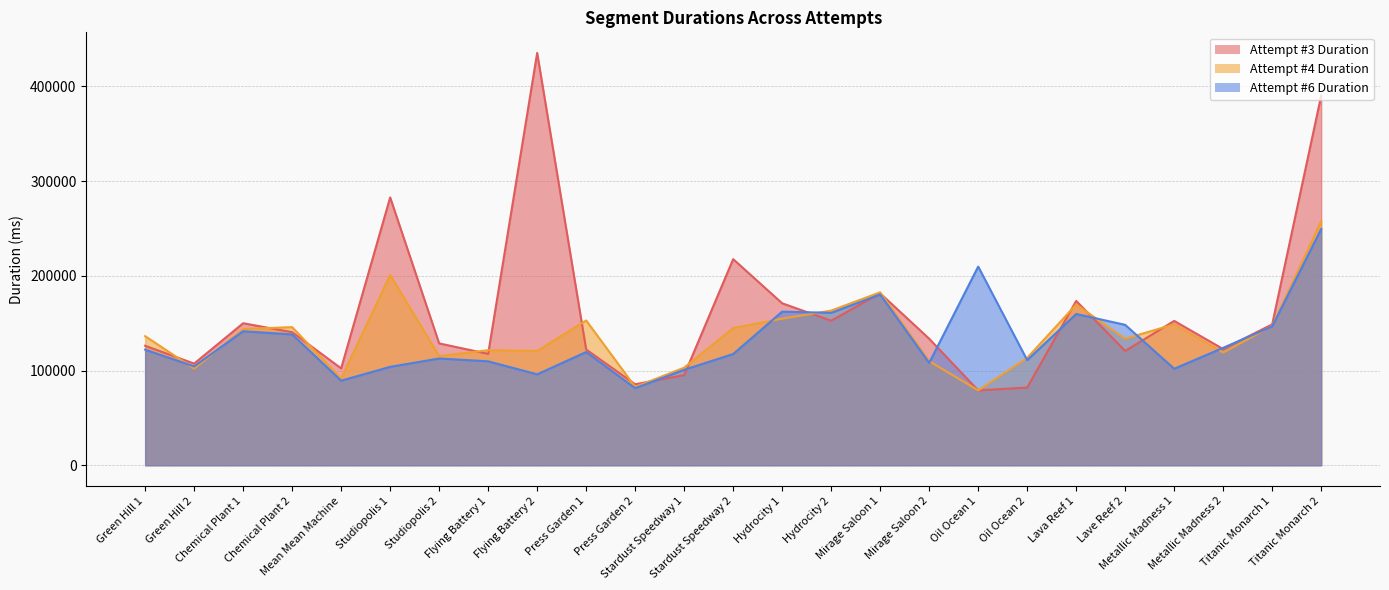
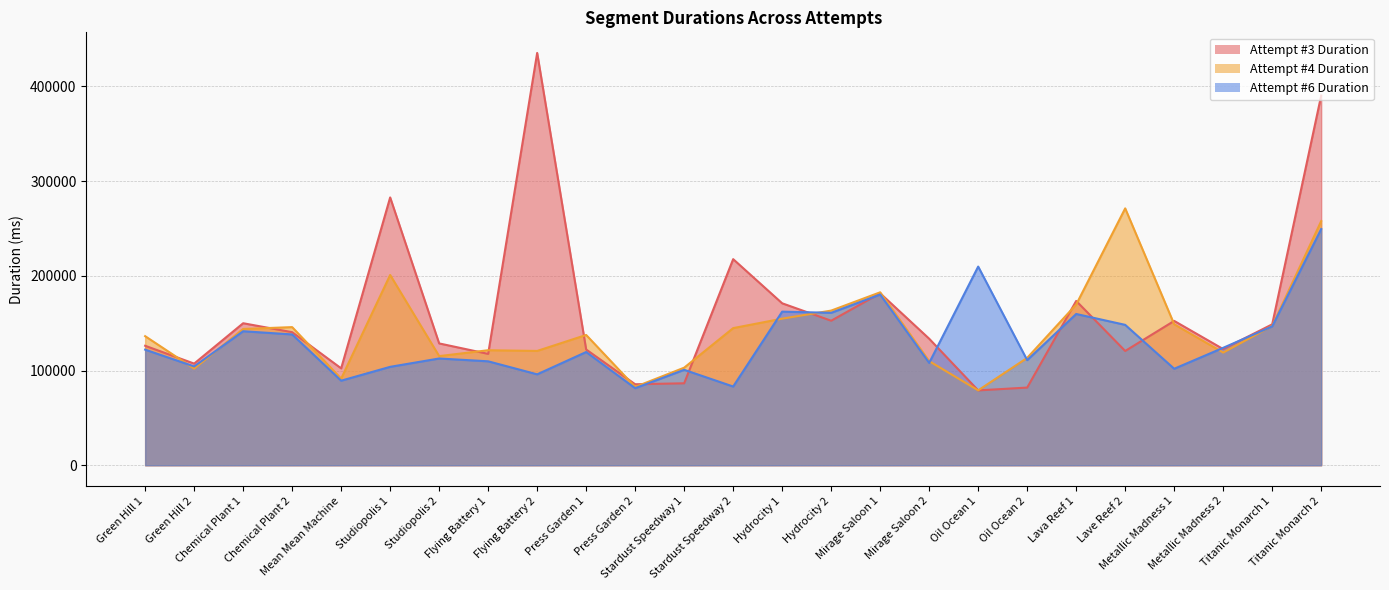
Attempt #4 Duration, Press Garden 1: 150000 -> 140000
Attempt #3 Duration, Stardust Speedway 1: 100000 -> 90000
Attempt #6 Duration, Stardust Speedway 2: 120000 -> 80000
Attempt #4 Duration, Lave Reef 2: 130000 -> 270000
